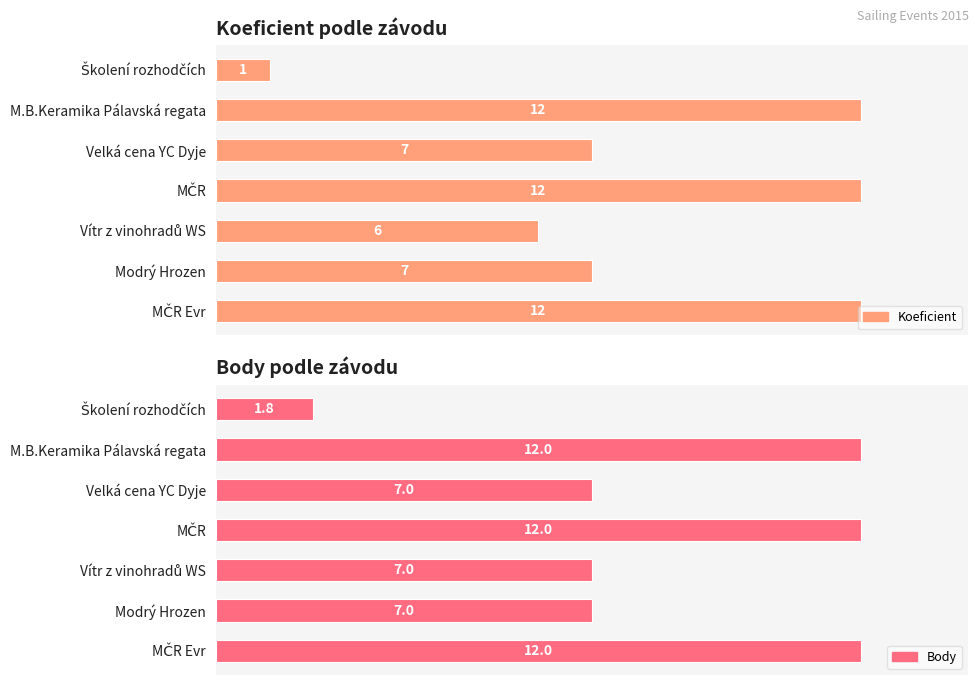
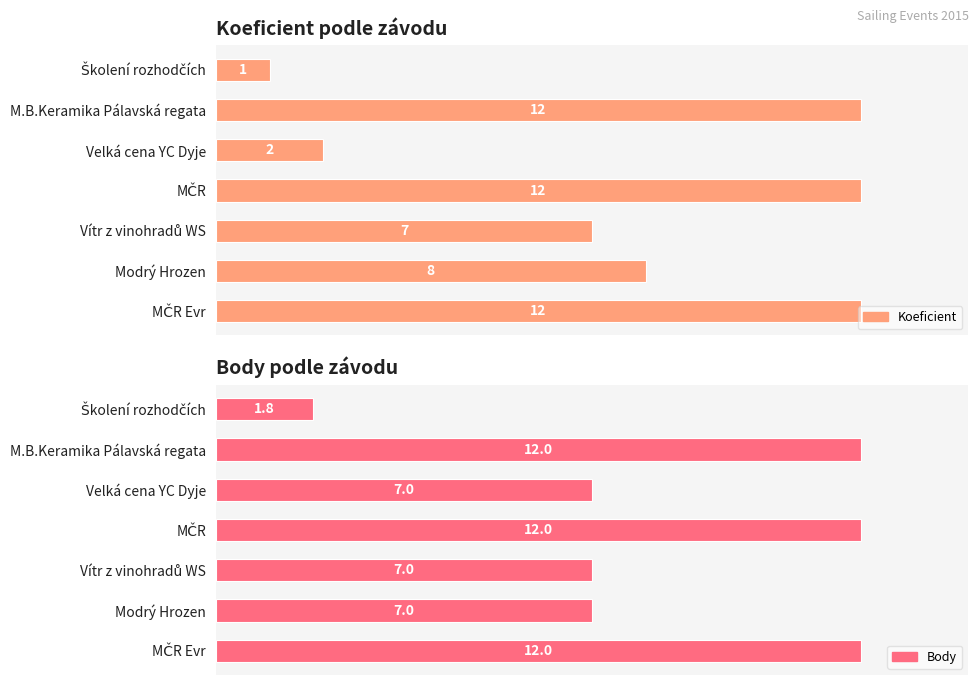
Koeficient podle závodu, Velká cena YC Dyje: 7 -> 2
Koeficient podle závodu, Vítr z vinohradů WS: 6 -> 7
Koeficient podle závodu, Modrý Hrozen: 7 -> 8
